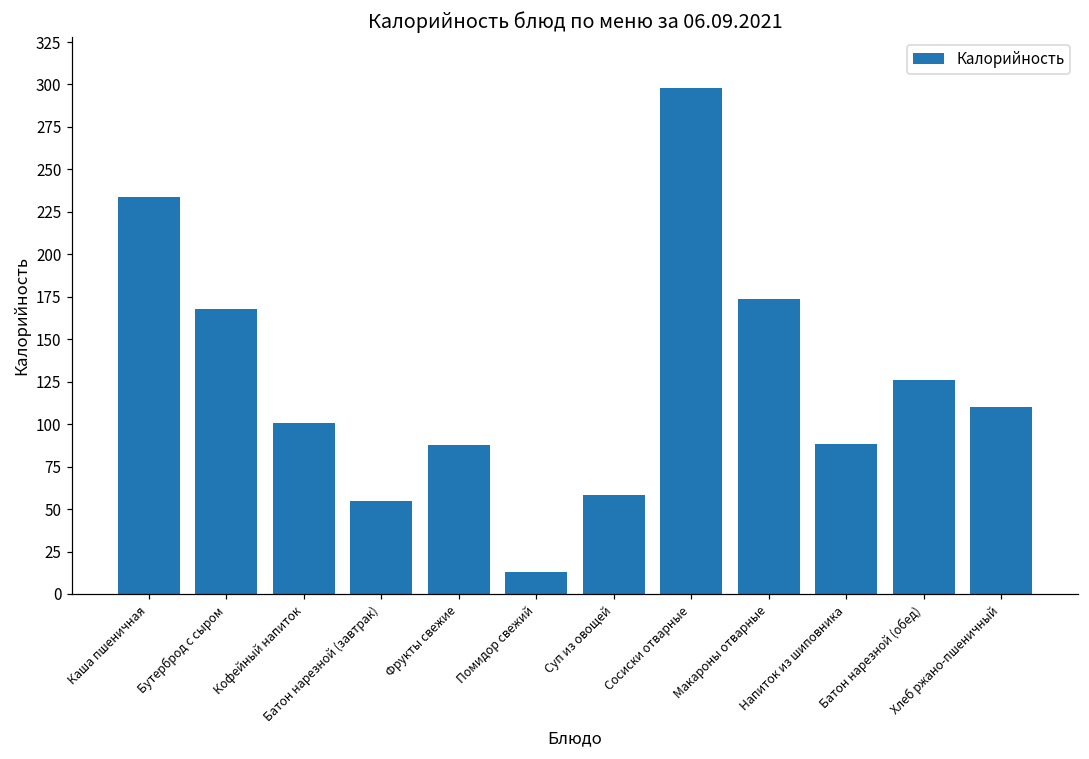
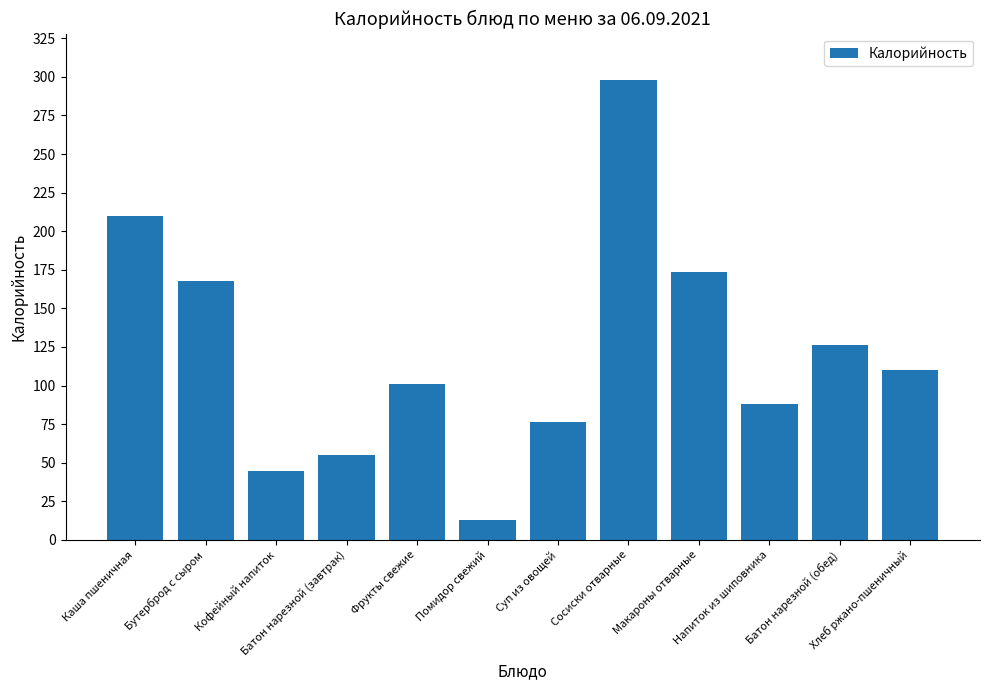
Каша пшеничная: 234 -> 210
Кофейный напиток: 101 -> 45
Фрукты свежие: 88 -> 101
Суп из овощей: 58 -> 76
